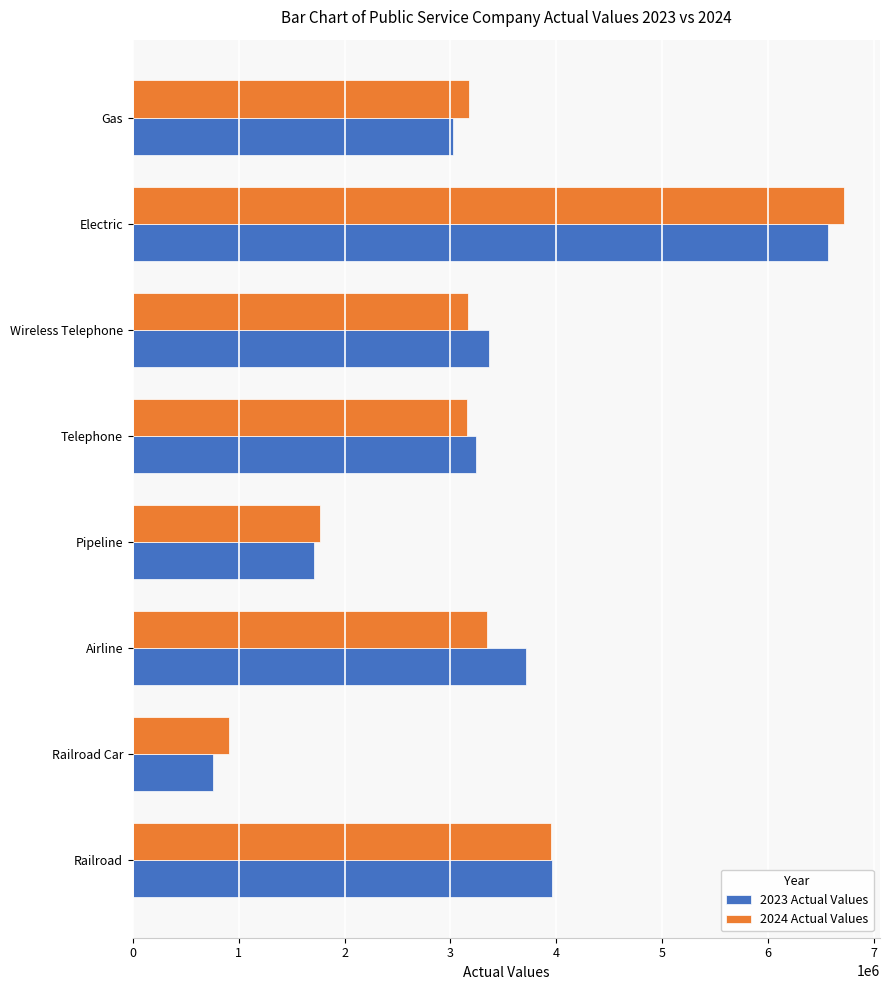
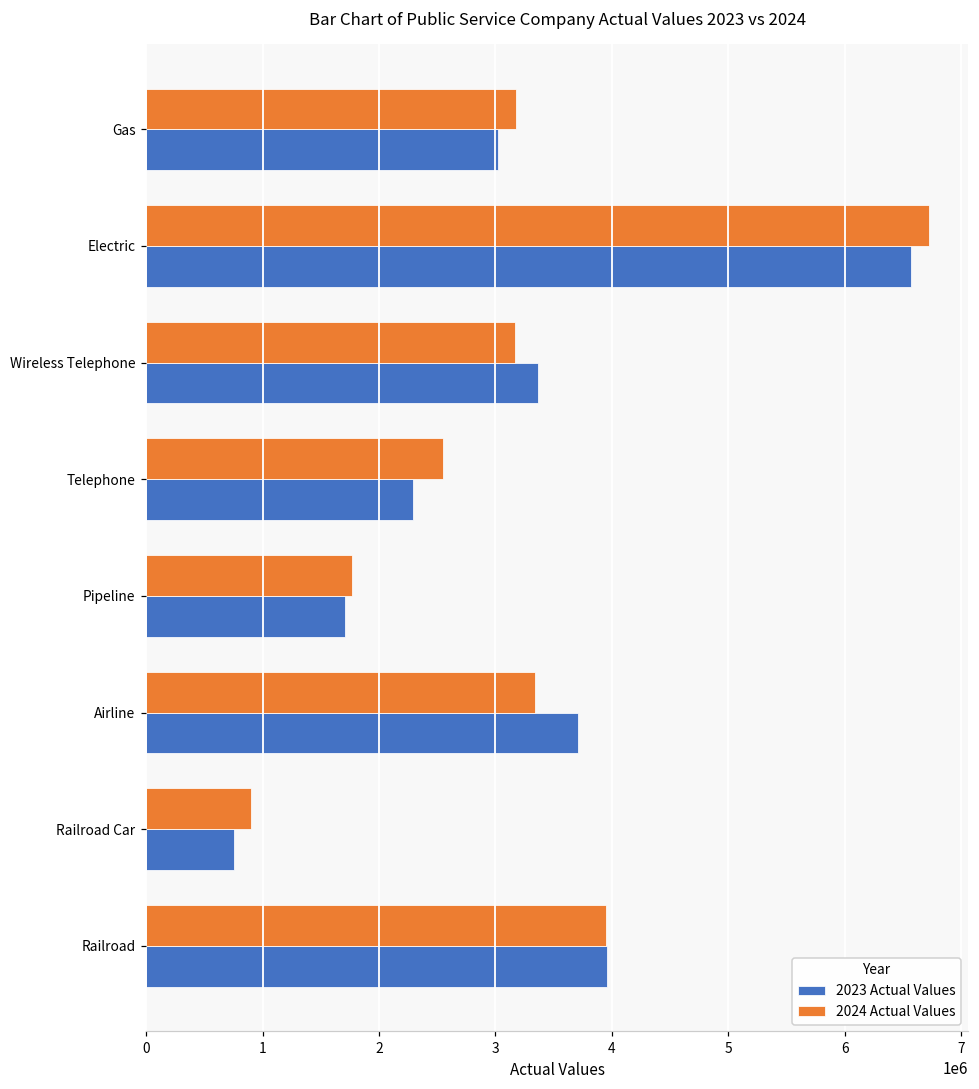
2024 Actual Values, Telephone: 3160000 -> 2550000
2023 Actual Values, Telephone: 3240000 -> 2290000
